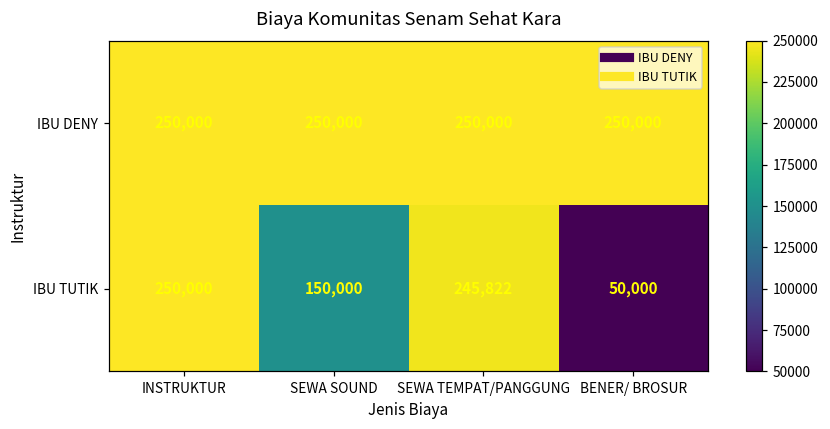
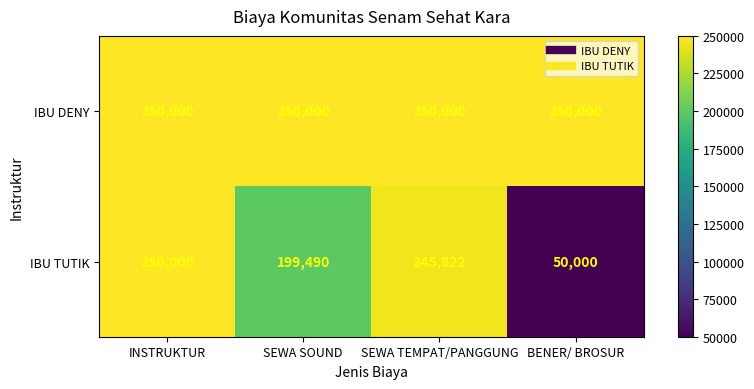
IBU TUTIK, SEWA SOUND: 150,000 -> 199,490
